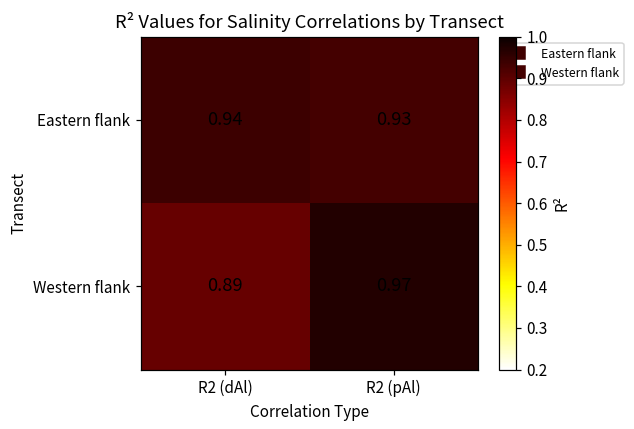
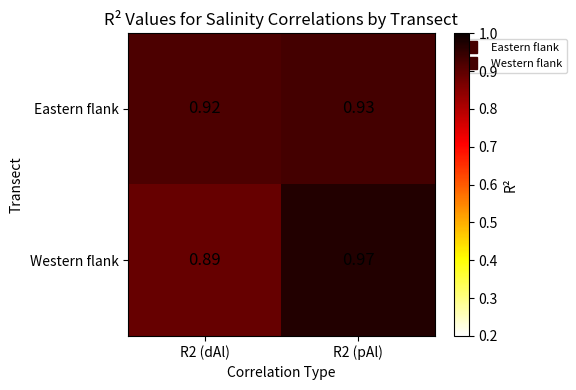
Eastern flank, R2 (dAl): 0.94 -> 0.92
